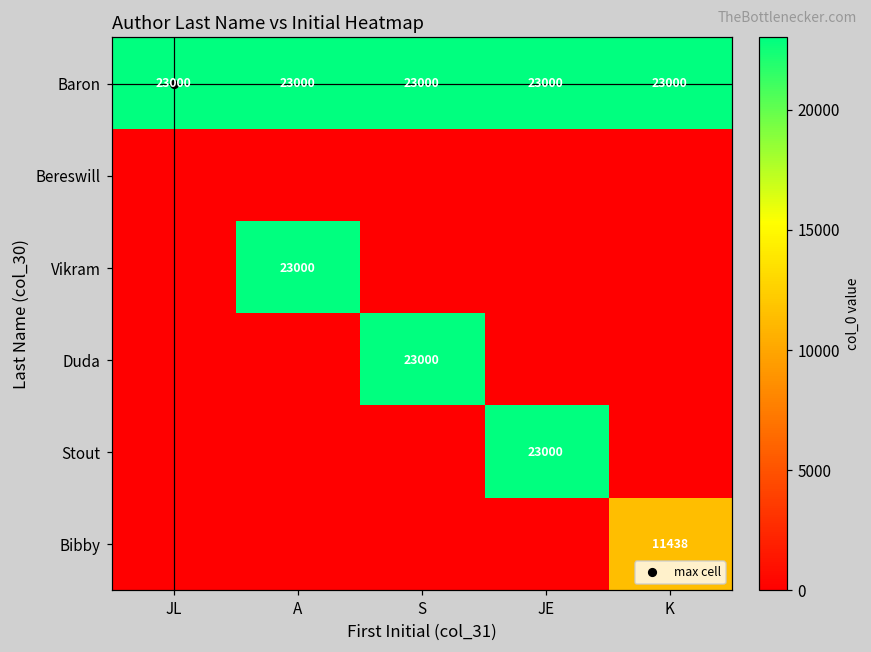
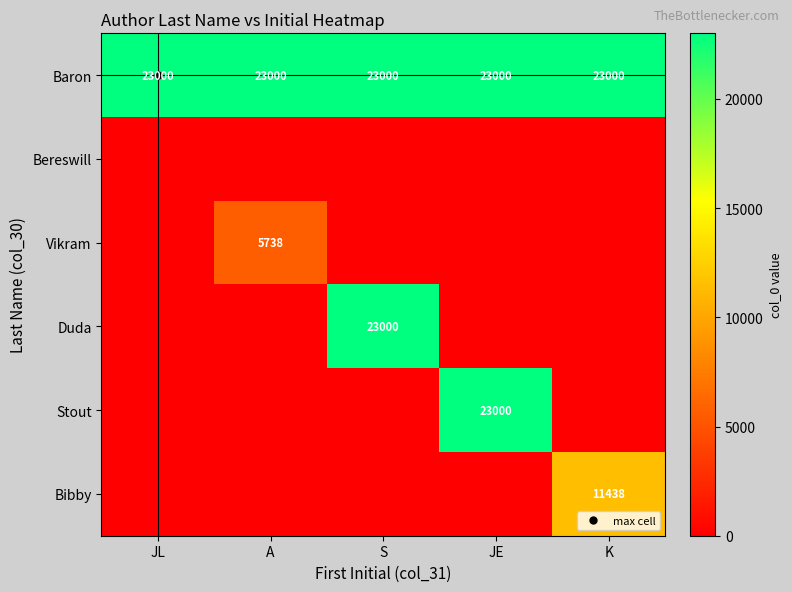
Vikram, A: 23000 -> 5738
